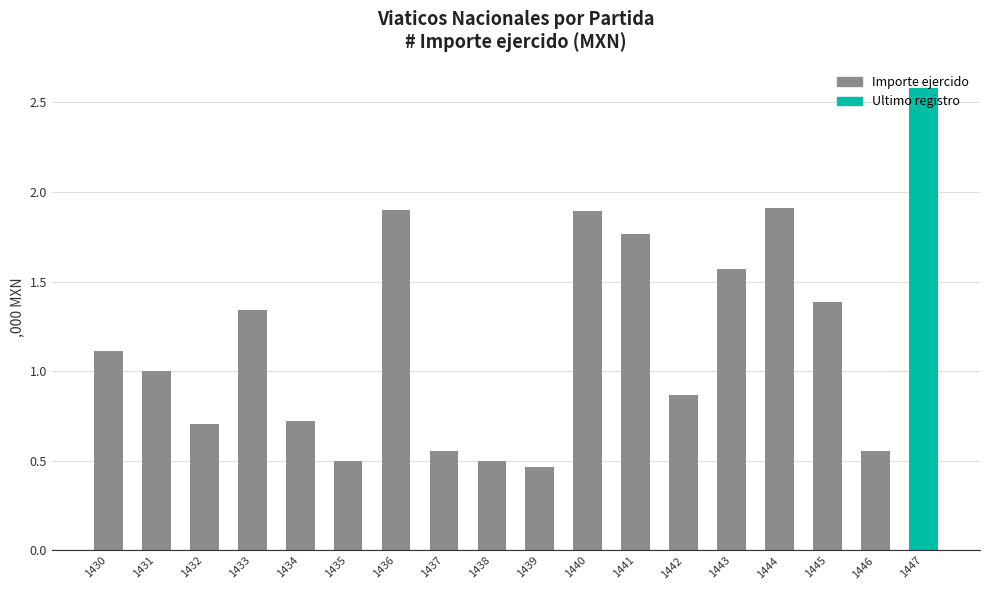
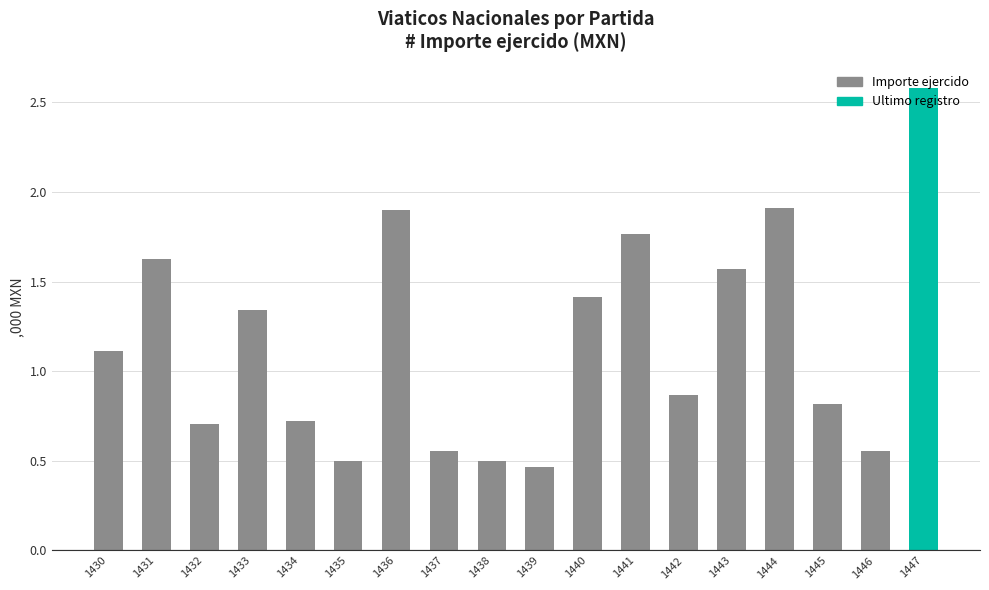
1431: 1.00 -> 1.63
1440: 1.89 -> 1.42
1445: 1.39 -> 0.82
